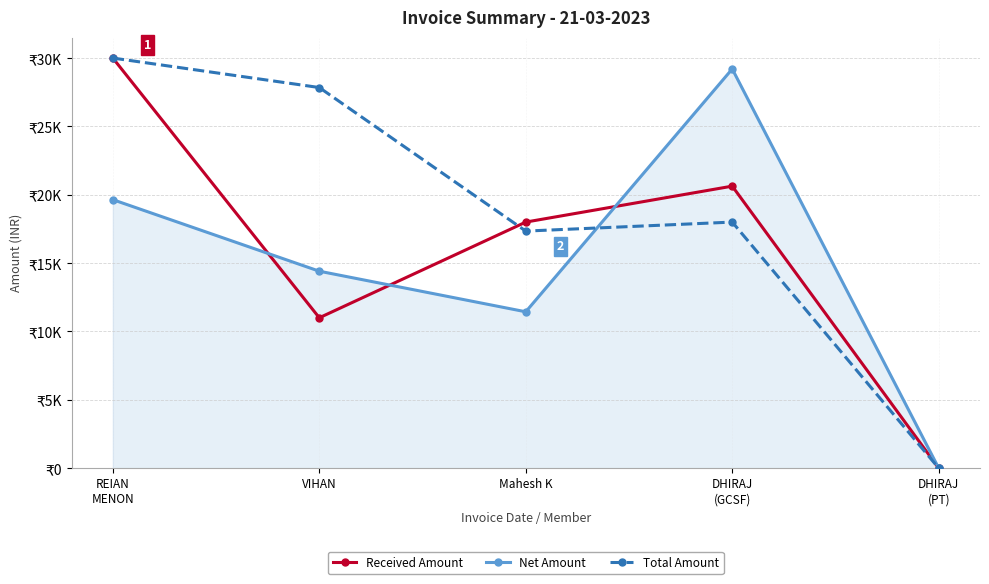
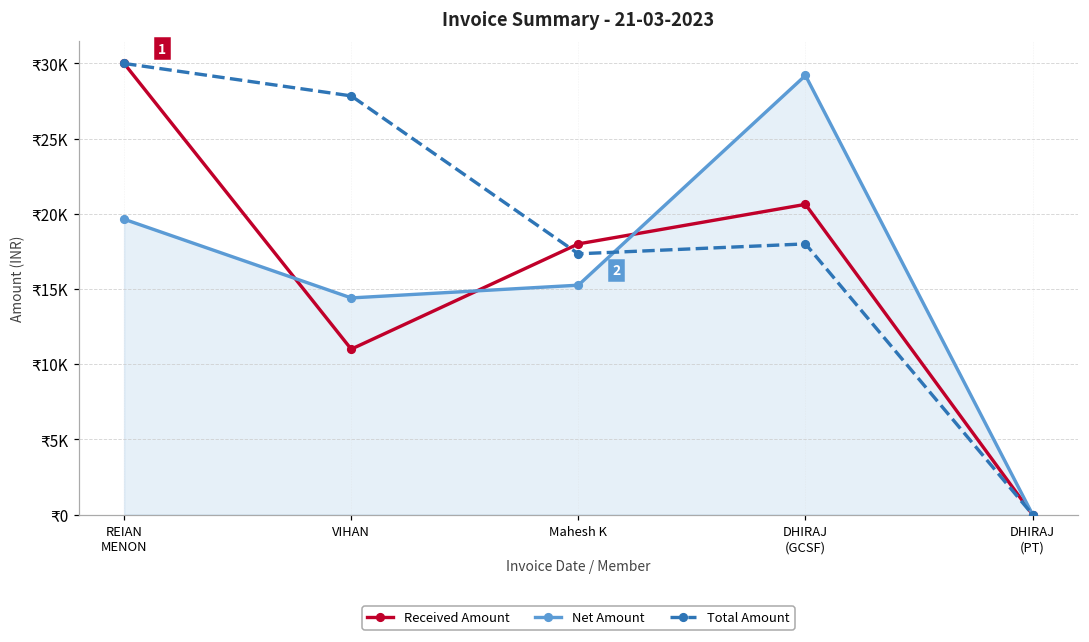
Net Amount, Mahesh K: ₹11400 -> ₹15300
